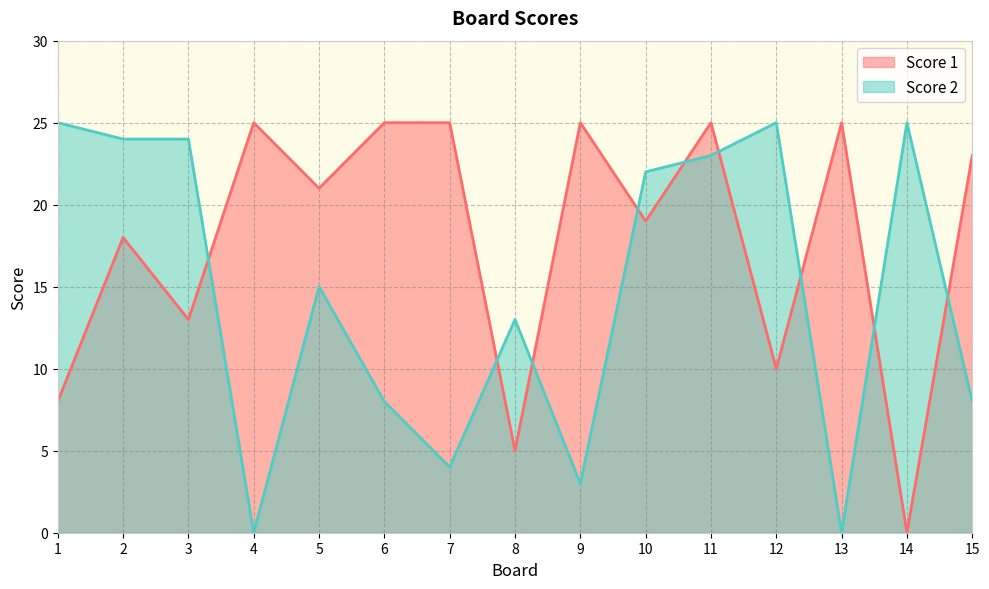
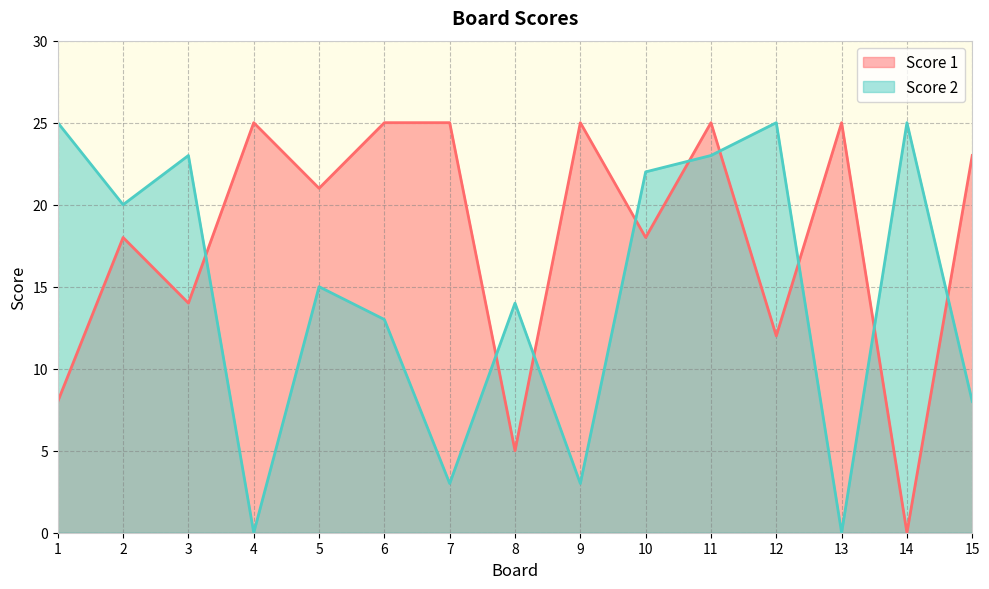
Score 2, 2: 24 -> 20
Score 1, 3: 13 -> 14
Score 2, 3: 24 -> 23
Score 2, 6: 8 -> 13
Score 2, 7: 4 -> 3
Score 2, 8: 13 -> 14
Score 1, 10: 19 -> 18
Score 1, 12: 10 -> 12
